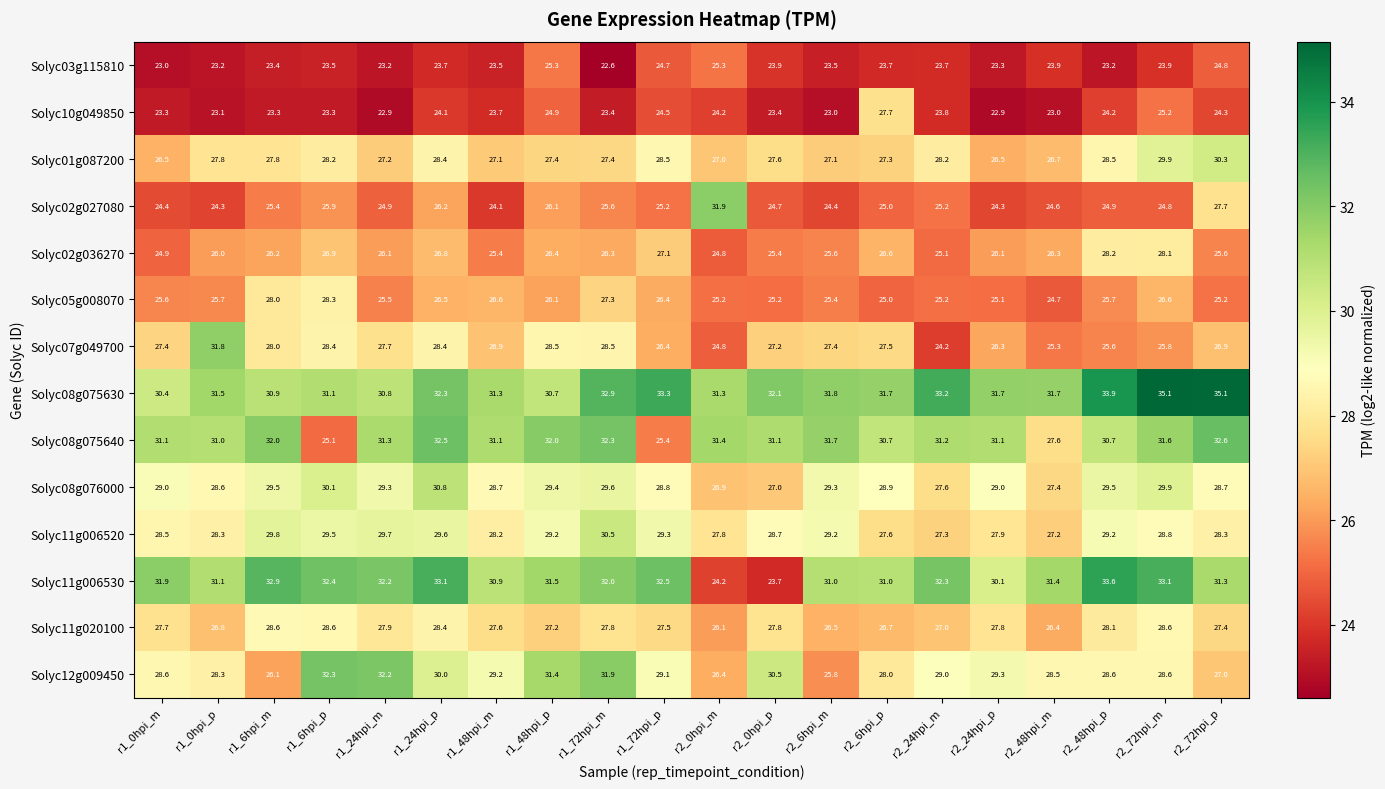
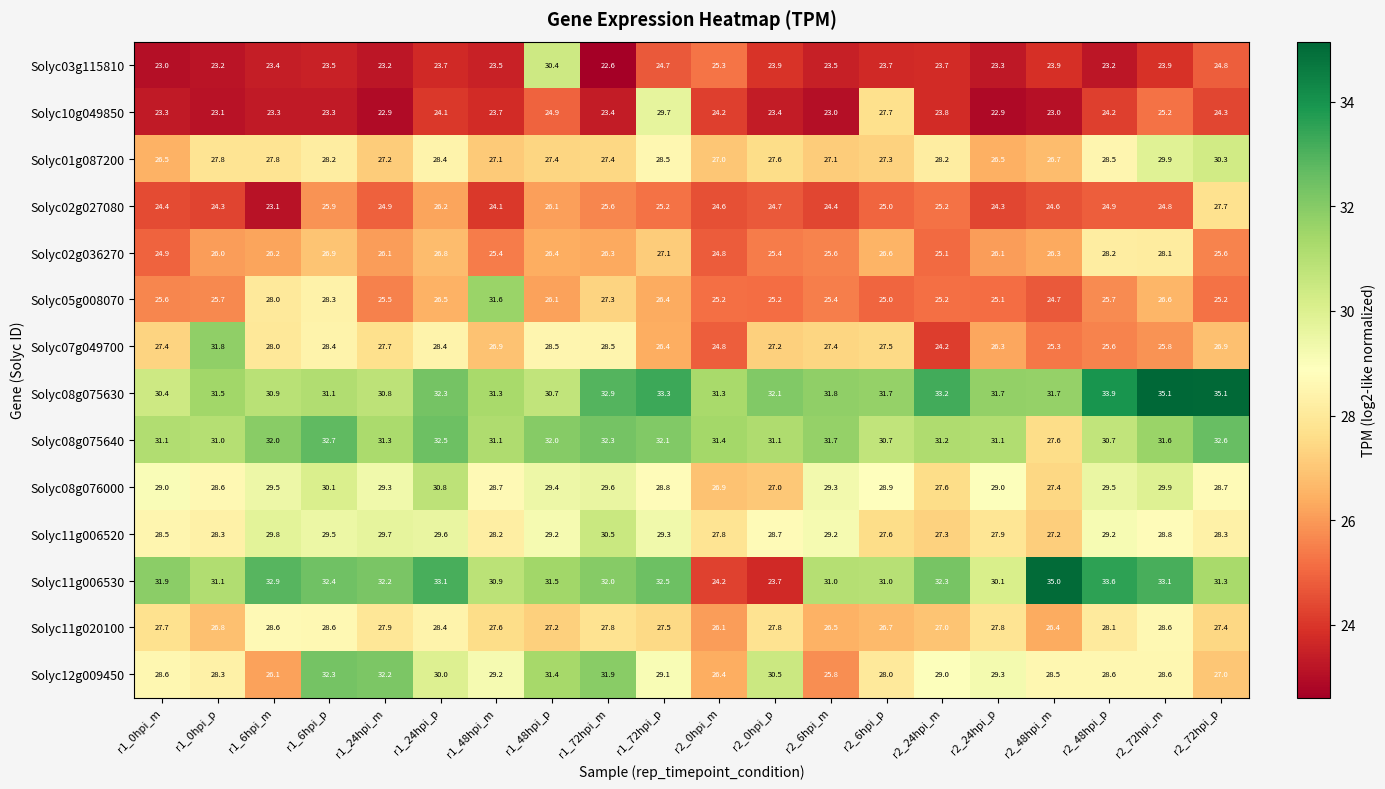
Solyc03g115810, r1_48hpi_p: 25.3 -> 30.4
Solyc10g049850, r1_72hpi_p: 24.5 -> 29.7
Solyc02g027080, r1_6hpi_m: 25.4 -> 23.1
Solyc02g027080, r2_0hpi_m: 31.9 -> 24.6
Solyc05g008070, r1_48hpi_m: 26.6 -> 31.6
Solyc08g075640, r1_6hpi_p: 25.1 -> 32.7
Solyc08g075640, r1_72hpi_p: 25.4 -> 32.1
Solyc11g006530, r2_48hpi_m: 31.4 -> 35.0
